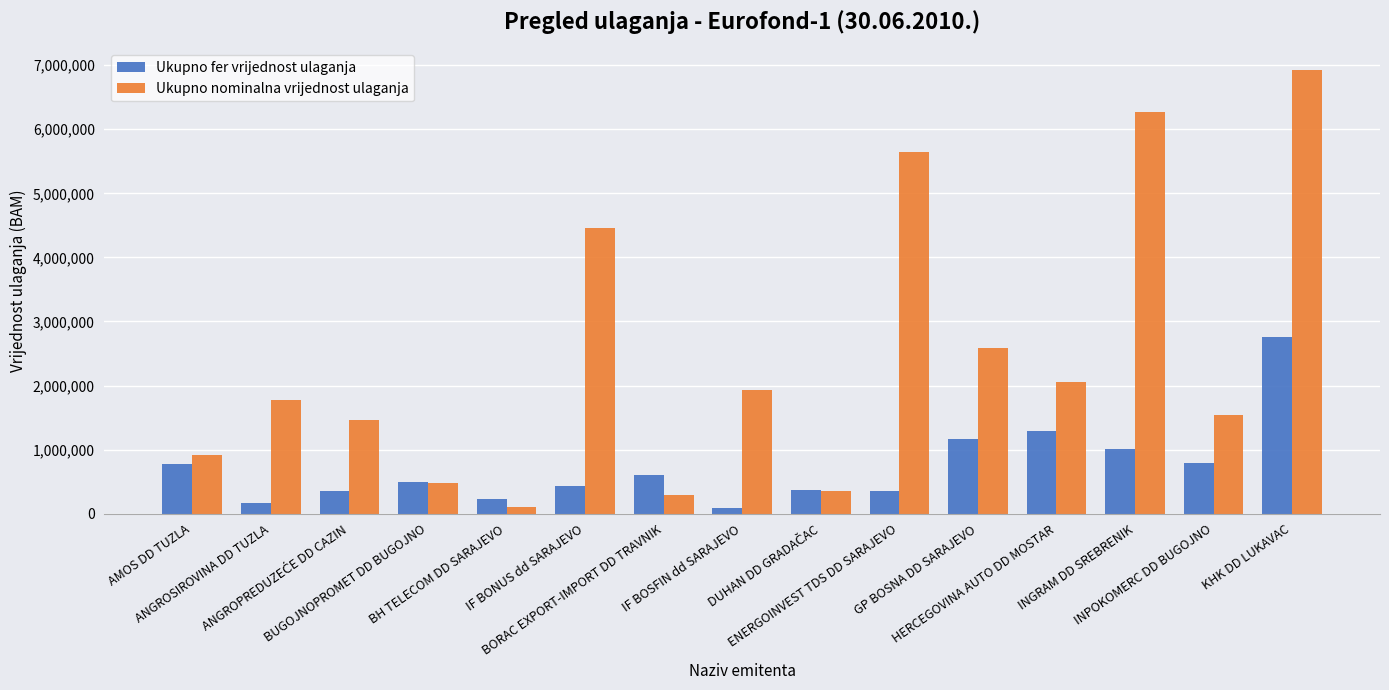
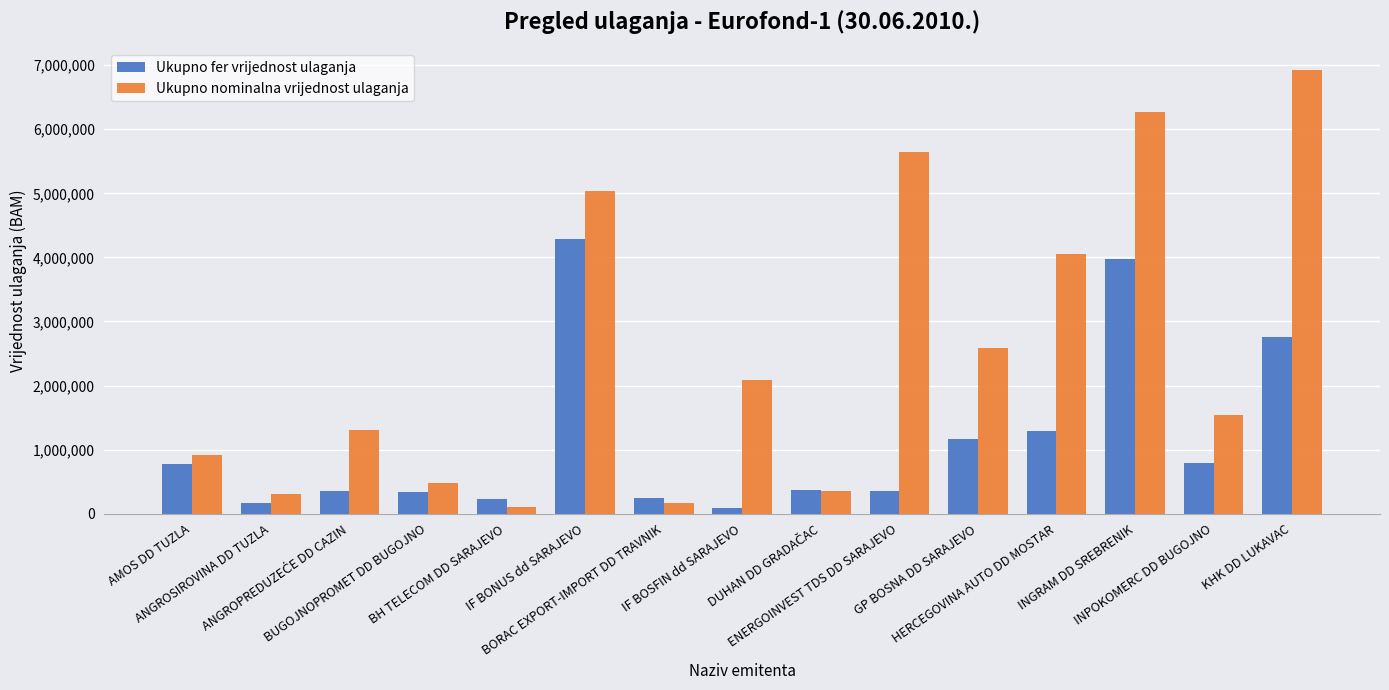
Ukupno nominalna vrijednost ulaganja, ANGROSIROVINA DD TUZLA: 1,800,000 -> 300,000
Ukupno nominalna vrijednost ulaganja, ANGROPREDUZEĆE DD CAZIN: 1,500,000 -> 1,300,000
Ukupno fer vrijednost ulaganja, BUGOJNOPROMET DD BUGOJNO: 500,000 -> 300,000
Ukupno fer vrijednost ulaganja, IF BONUS dd SARAJEVO: 400,000 -> 4,300,000
Ukupno nominalna vrijednost ulaganja, IF BONUS dd SARAJEVO: 4,500,000 -> 5,000,000
Ukupno fer vrijednost ulaganja, BORAC EXPORT-IMPORT DD TRAVNIK: 600,000 -> 200,000
Ukupno nominalna vrijednost ulaganja, BORAC EXPORT-IMPORT DD TRAVNIK: 300,000 -> 200,000
Ukupno nominalna vrijednost ulaganja, IF BOSFIN dd SARAJEVO: 1,900,000 -> 2,100,000
Ukupno nominalna vrijednost ulaganja, HERCEGOVINA AUTO DD MOSTAR: 2,100,000 -> 4,000,000
Ukupno fer vrijednost ulaganja, INGRAM DD SREBRENIK: 1,000,000 -> 4,000,000
